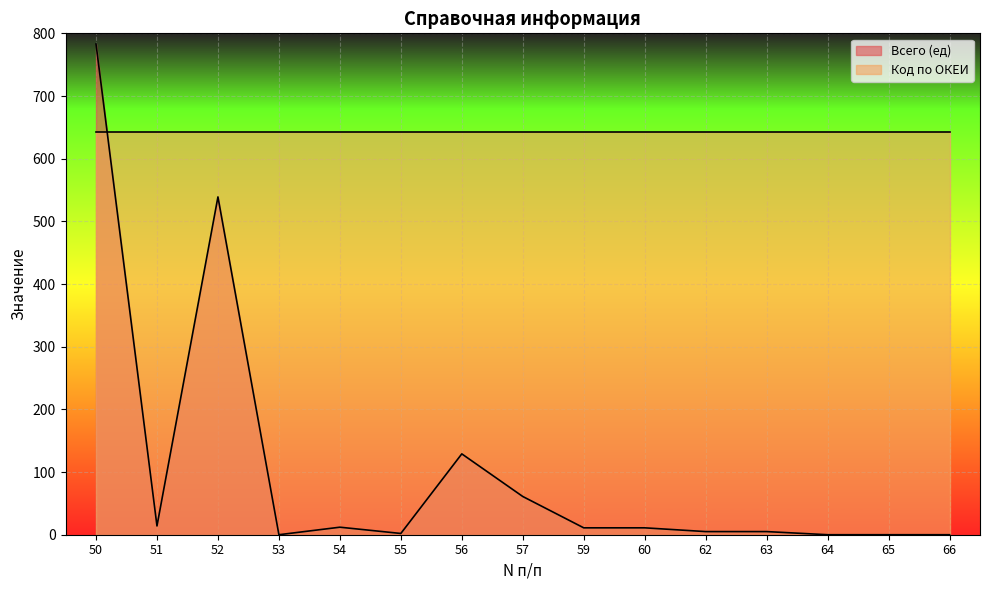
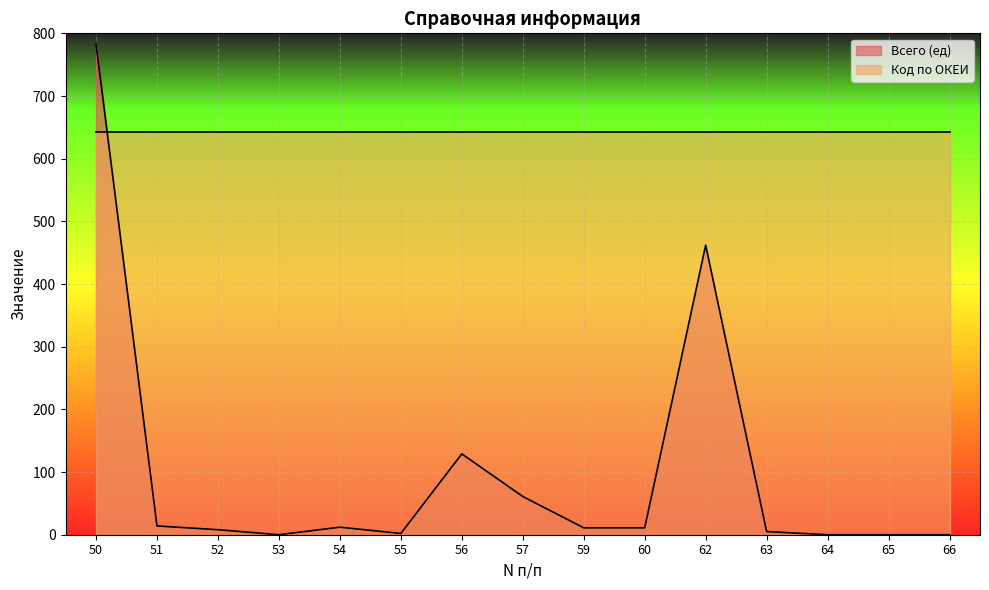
Всего (ед), 52: 540 -> 10
Всего (ед), 62: 10 -> 460
